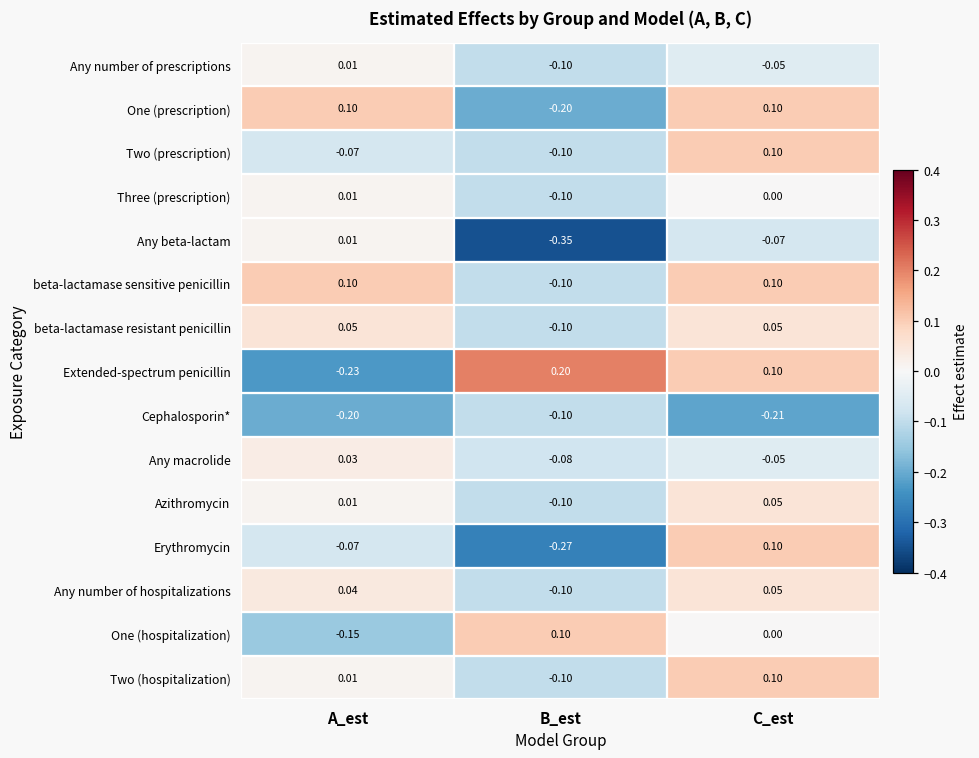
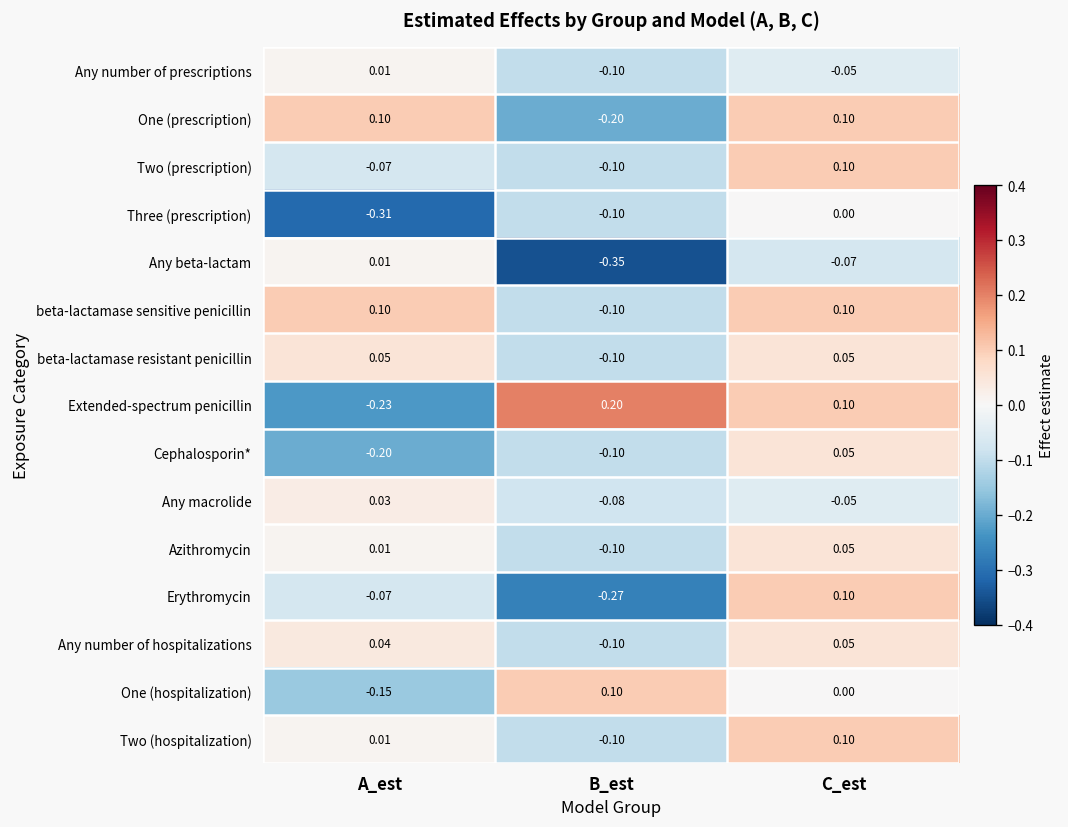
Three (prescription), A_est: 0.01 -> -0.31
Cephalosporin*, C_est: -0.21 -> 0.05
